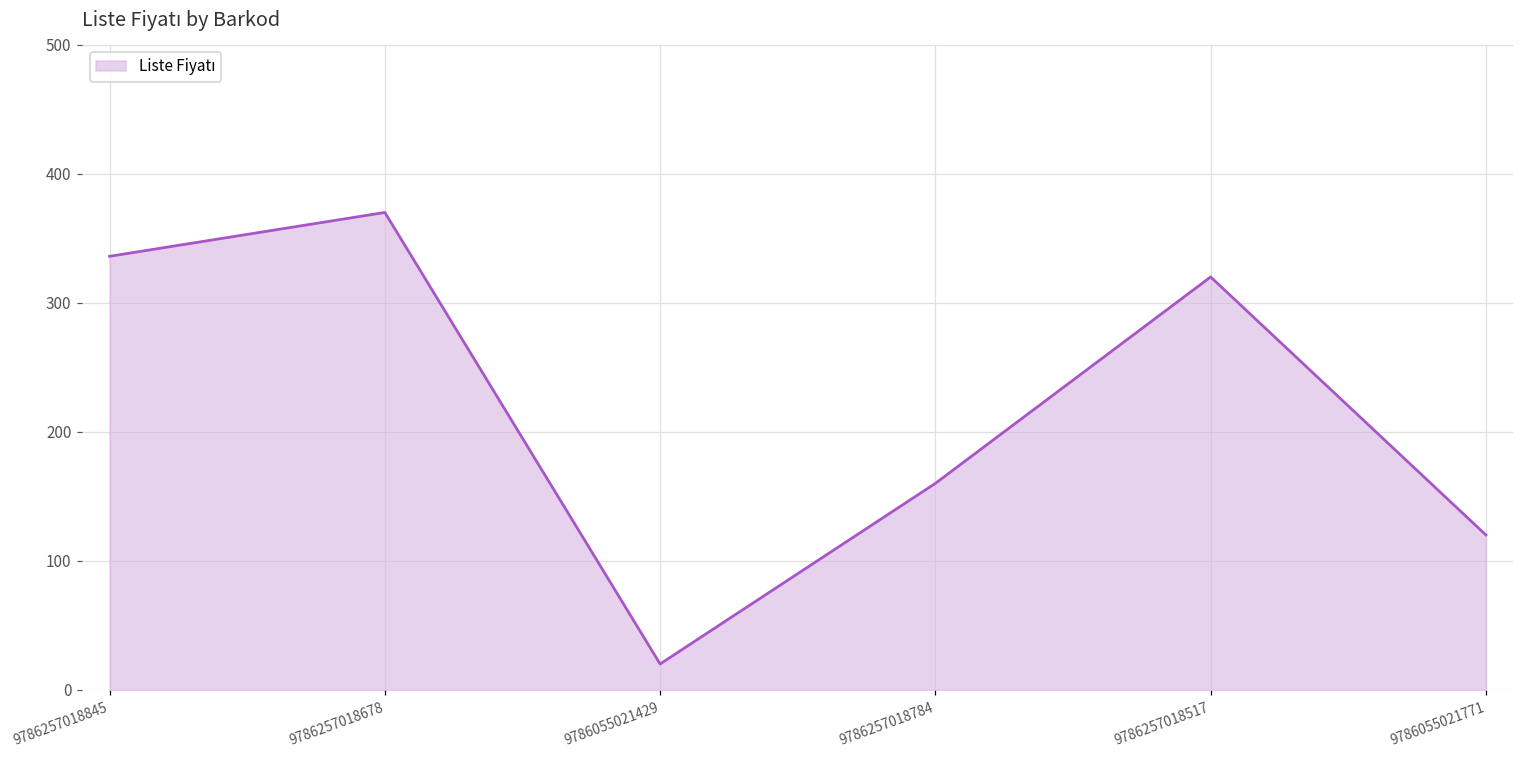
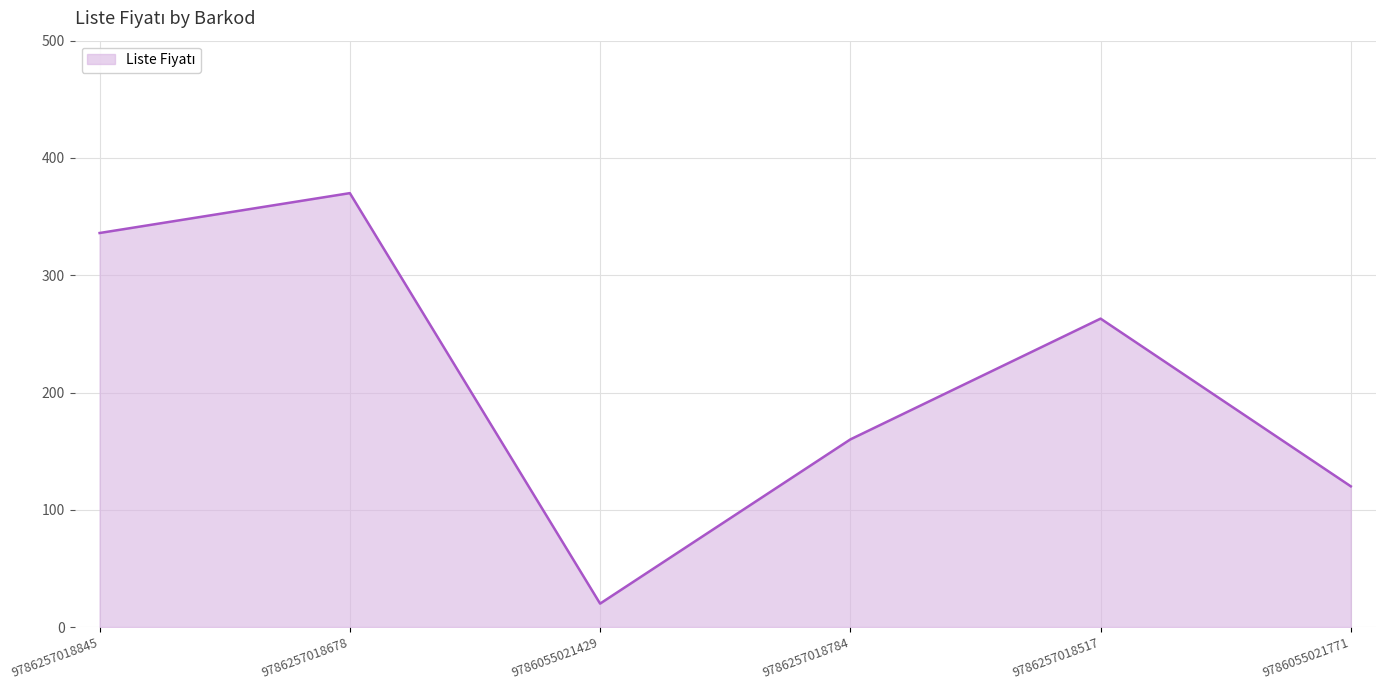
9786257018517: 320 -> 263
